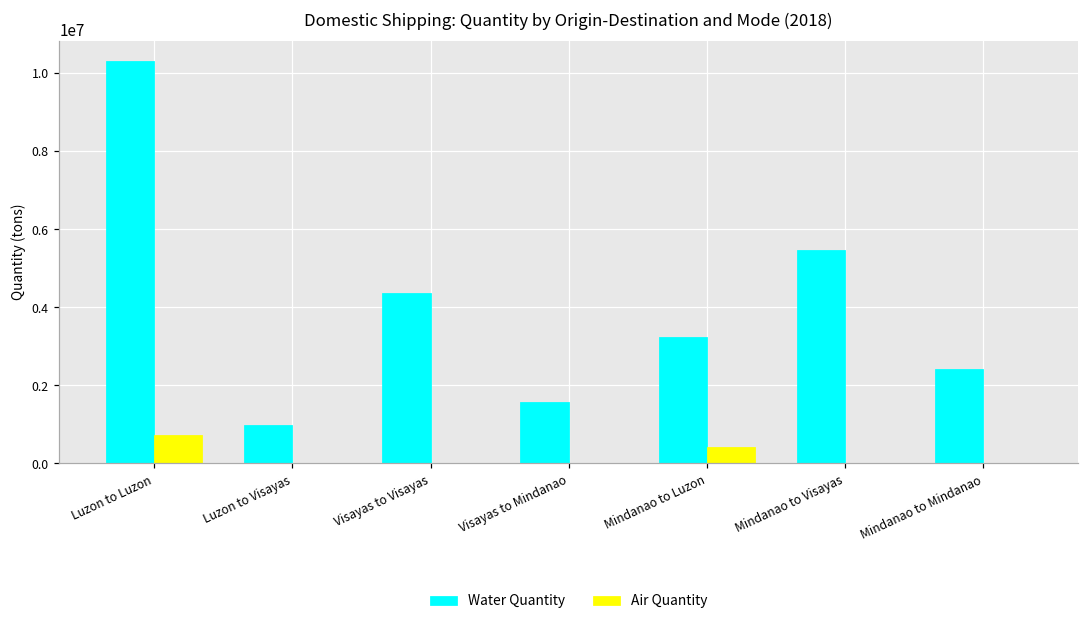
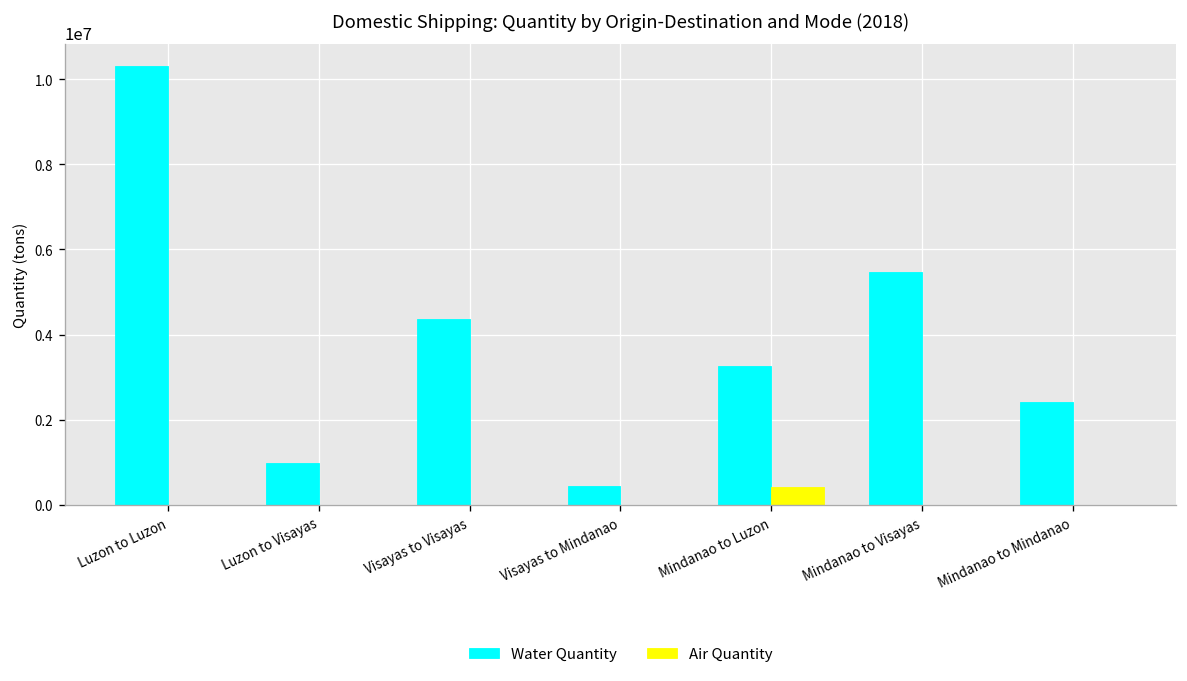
Air Quantity, Luzon to Luzon: 700000 -> 0
Water Quantity, Visayas to Mindanao: 1600000 -> 400000
